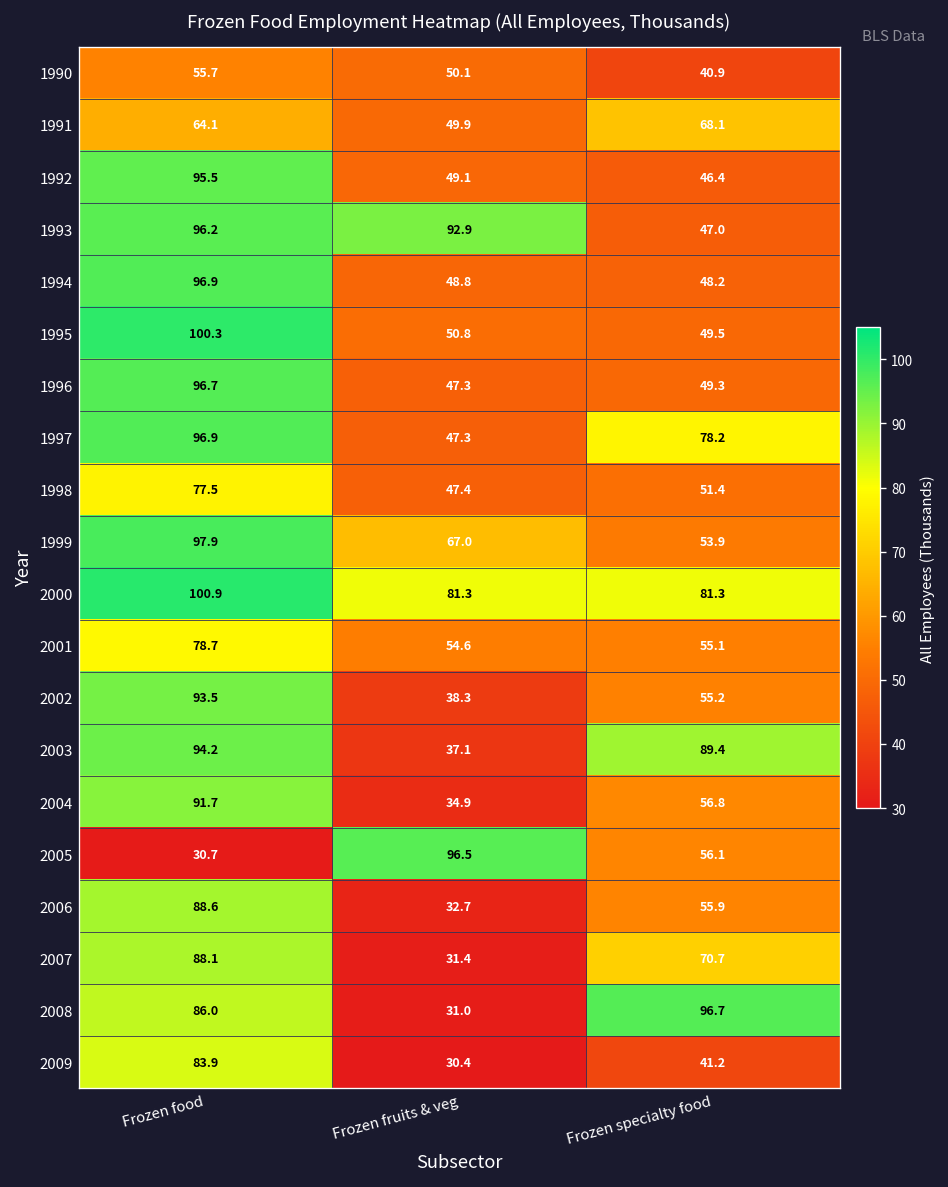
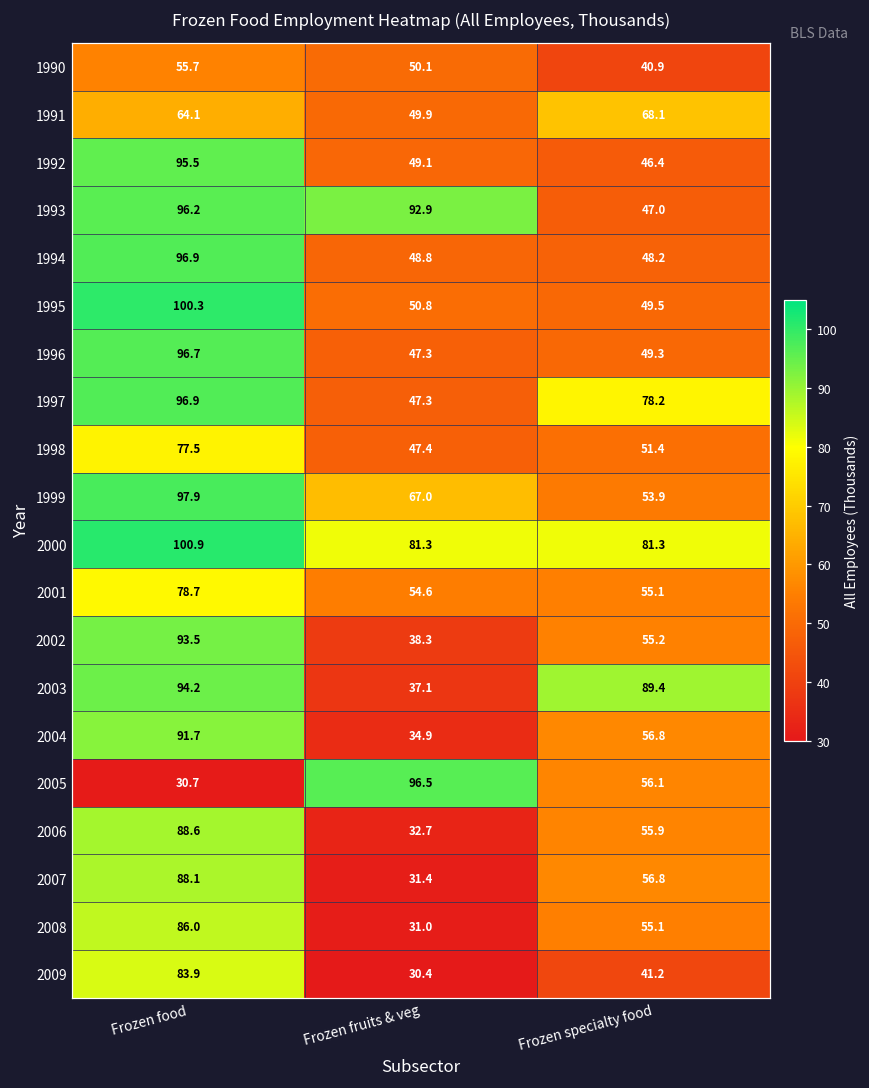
2007, Frozen specialty food: 70.7 -> 56.8
2008, Frozen specialty food: 96.7 -> 55.1
